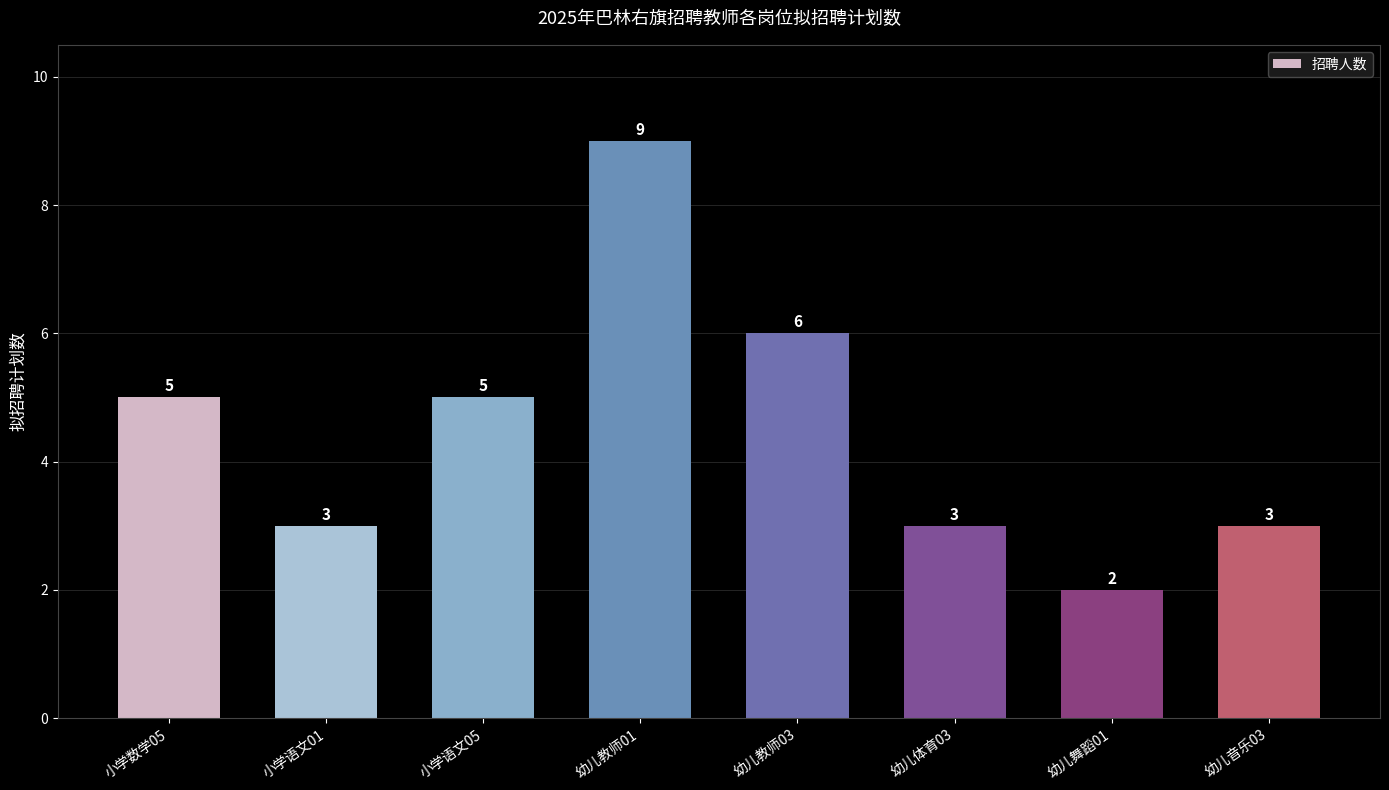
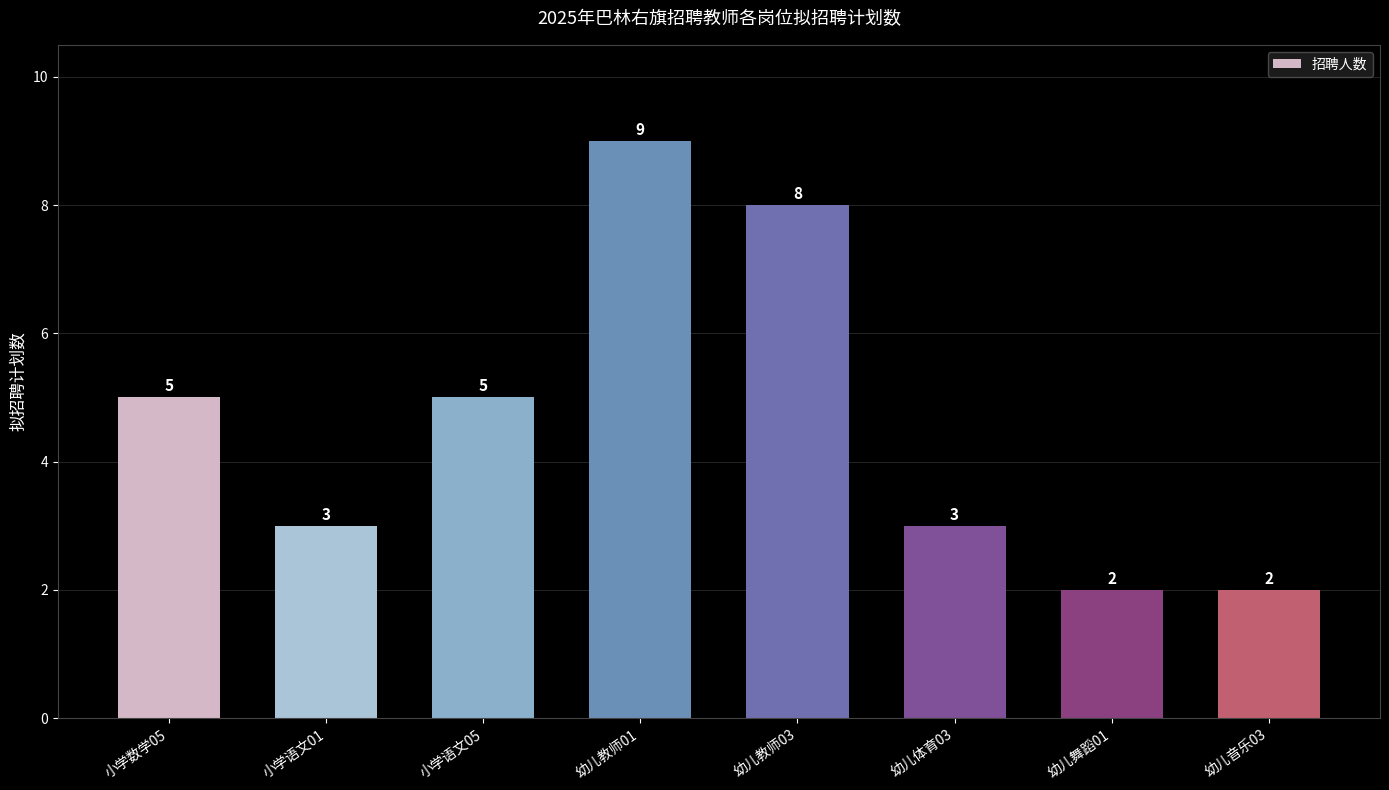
幼儿教师03: 6 -> 8
幼儿音乐03: 3 -> 2
